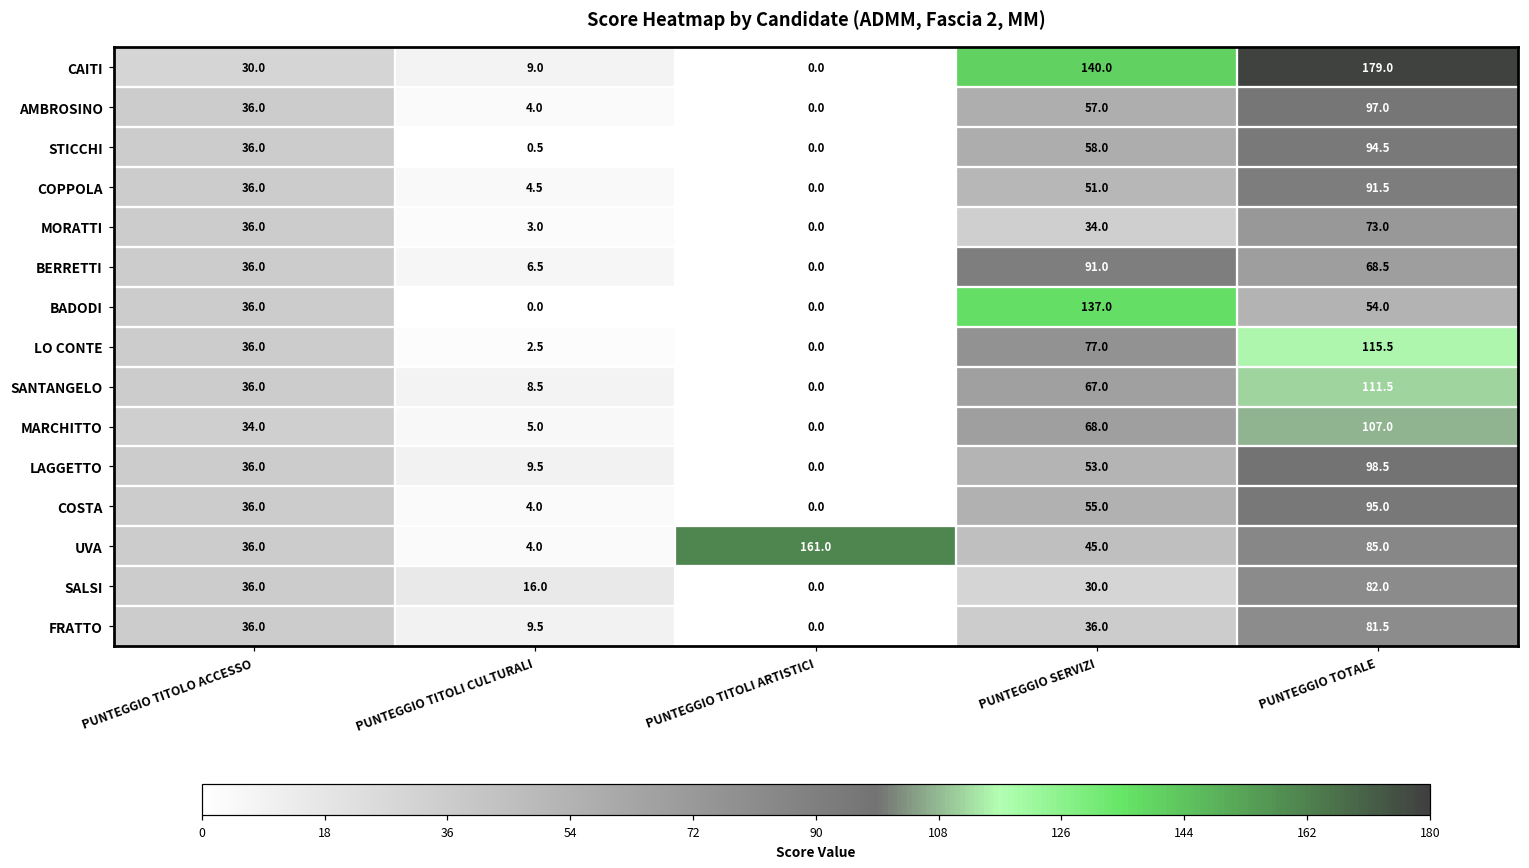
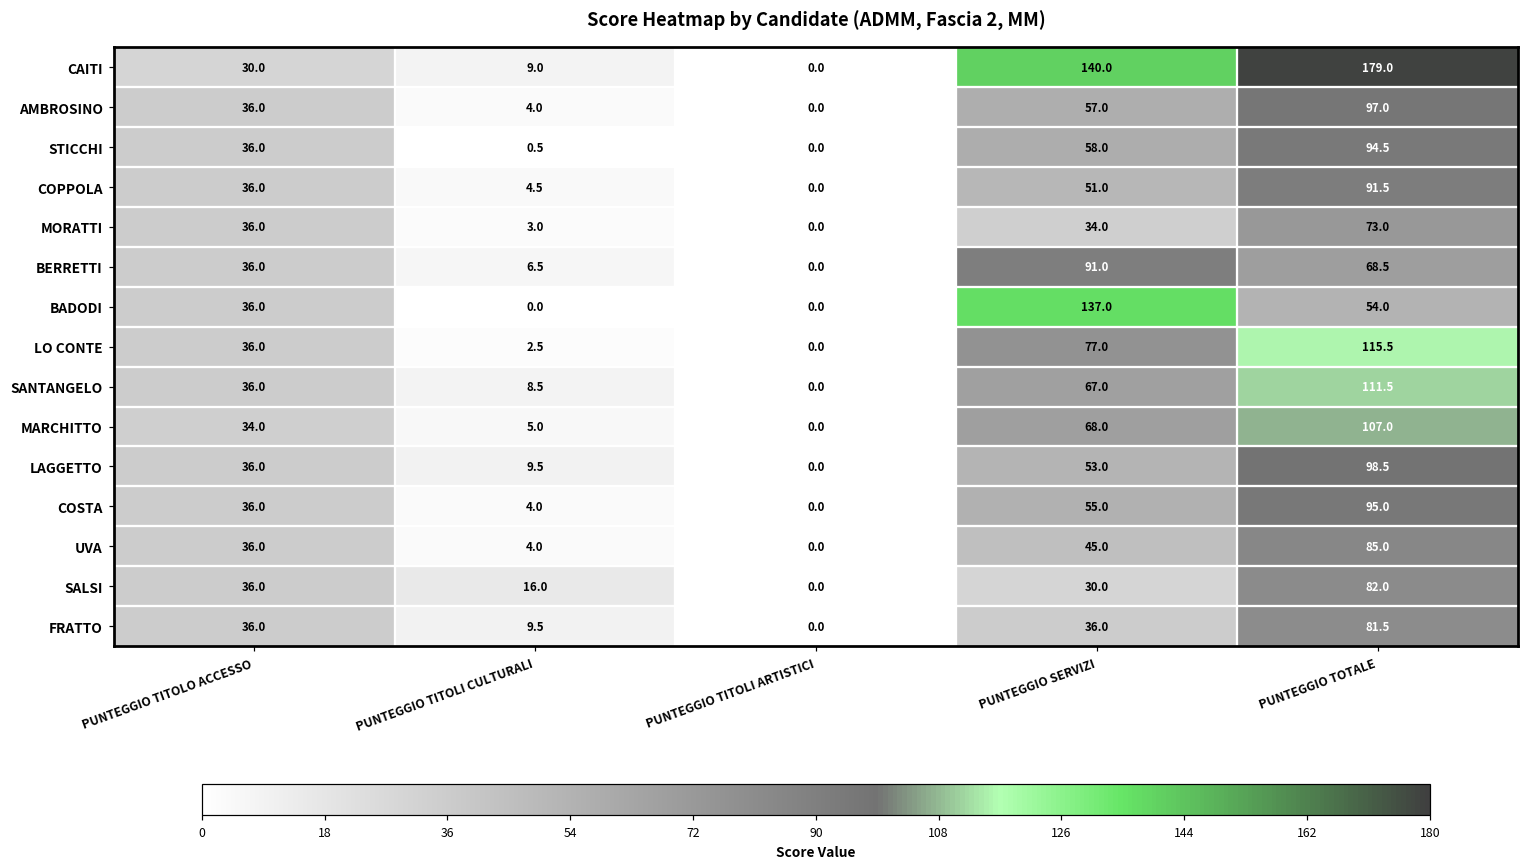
UVA, PUNTEGGIO TITOLI ARTISTICI: 161.0 -> 0.0
